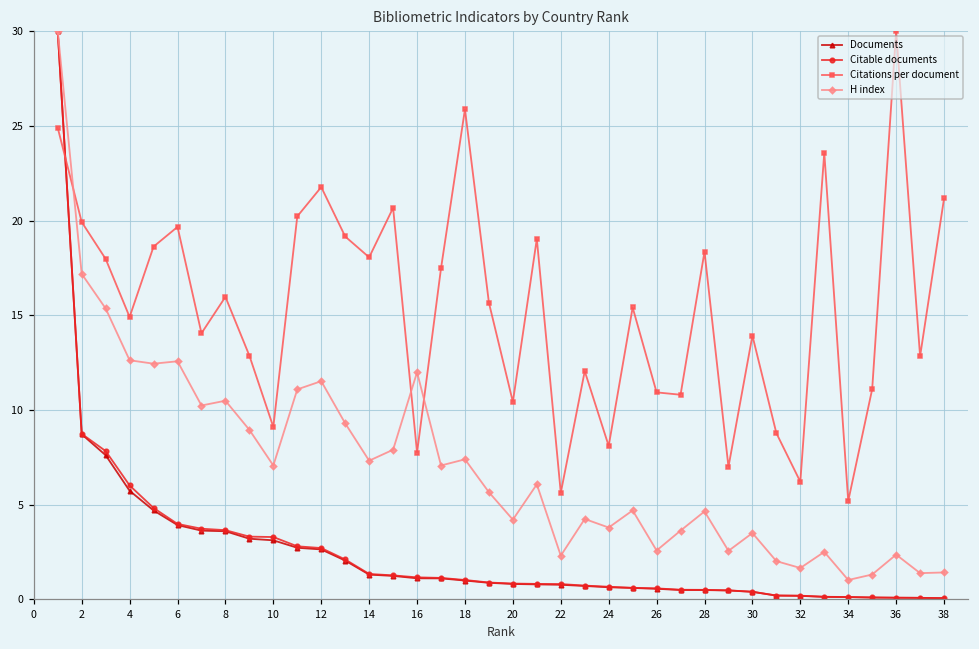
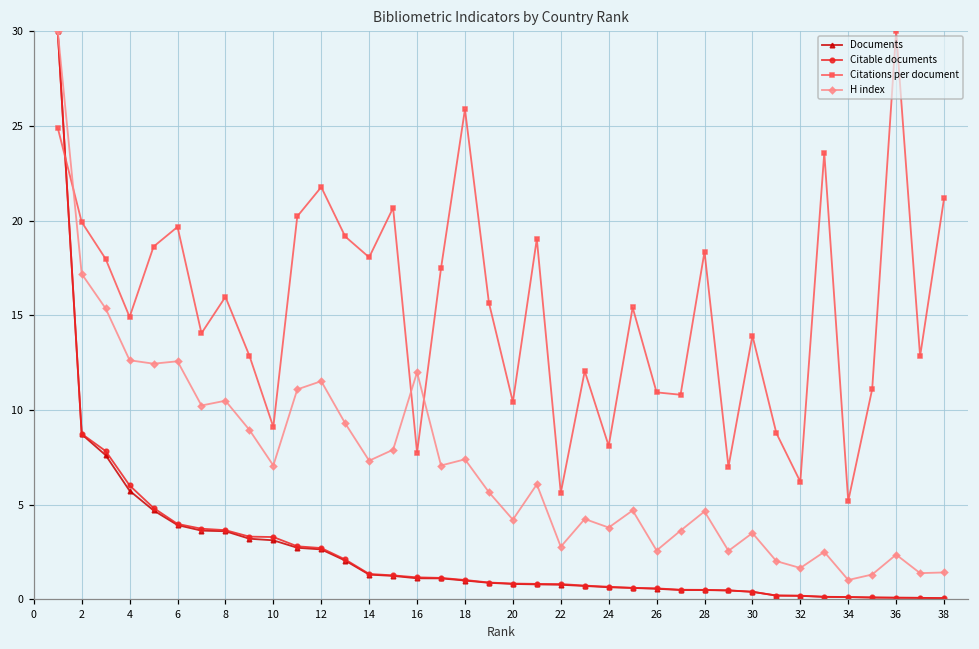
H index, 22: 2.3 -> 2.8
